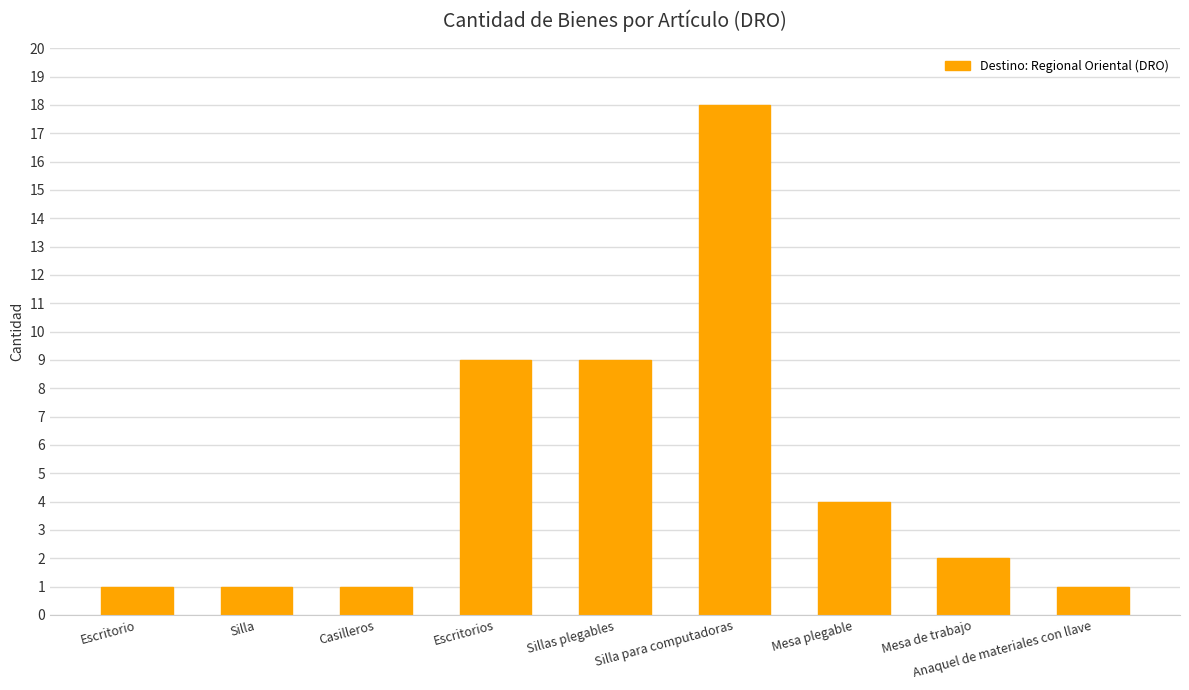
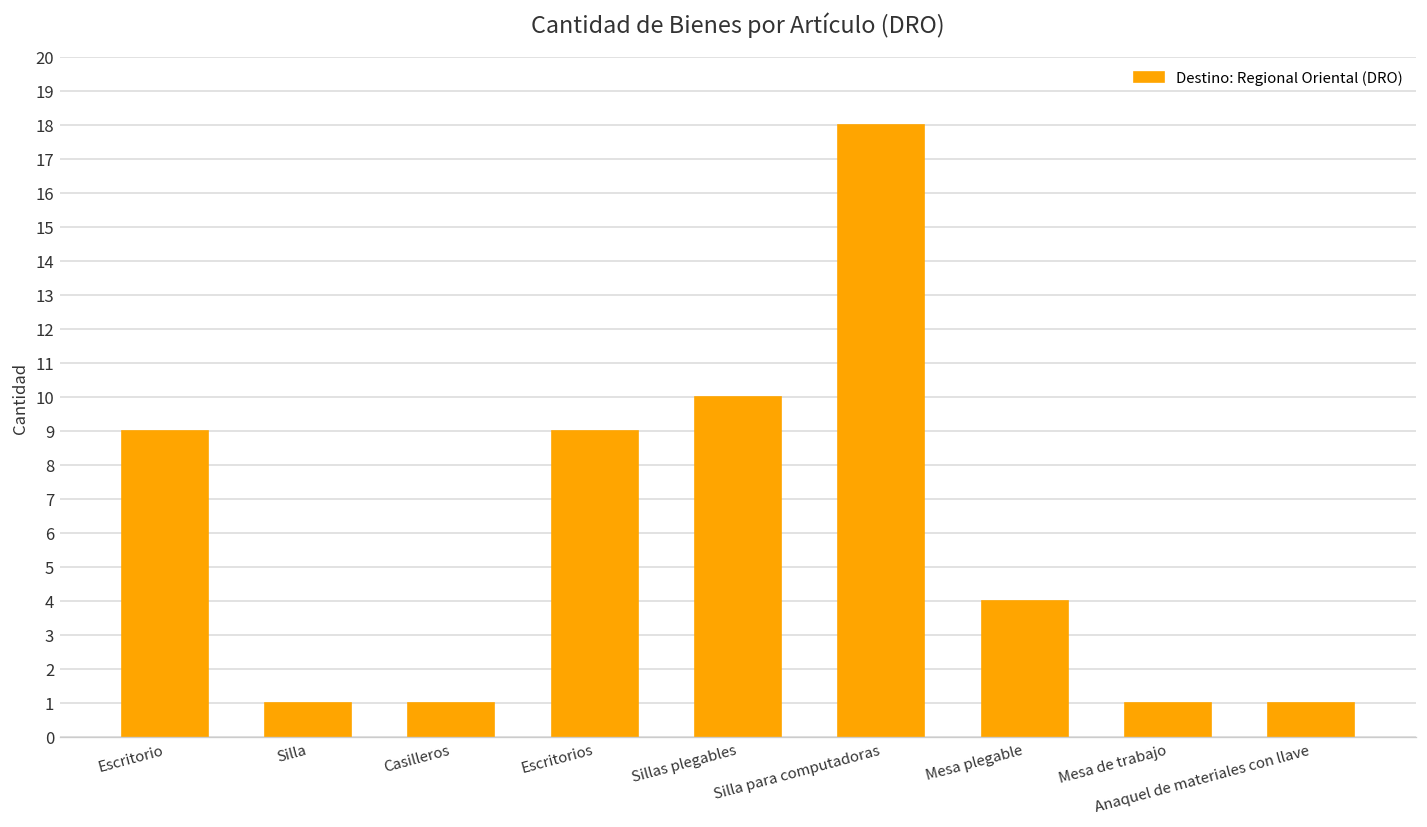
Escritorio: 1 -> 9
Sillas plegables: 9 -> 10
Mesa de trabajo: 2 -> 1
